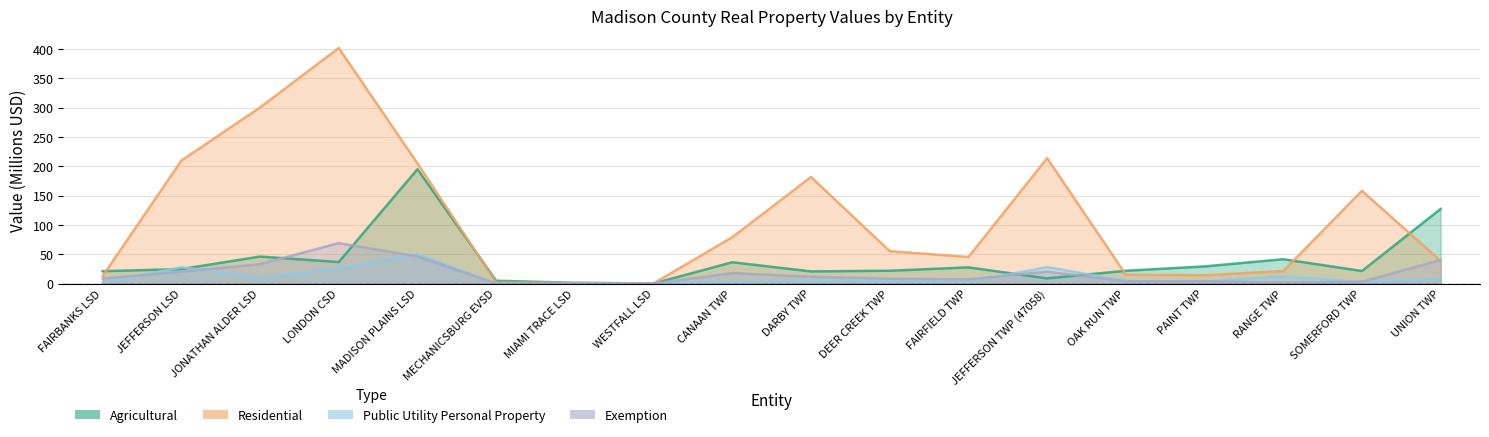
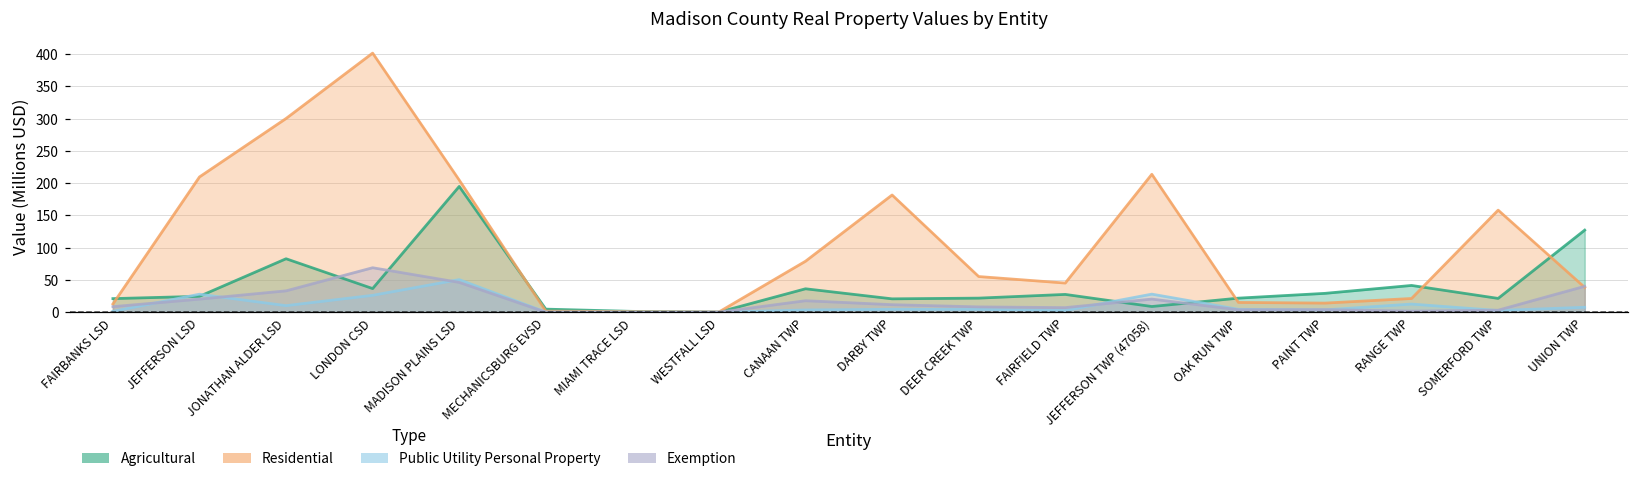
Agricultural, JONATHAN ALDER LSD: 50 -> 80
